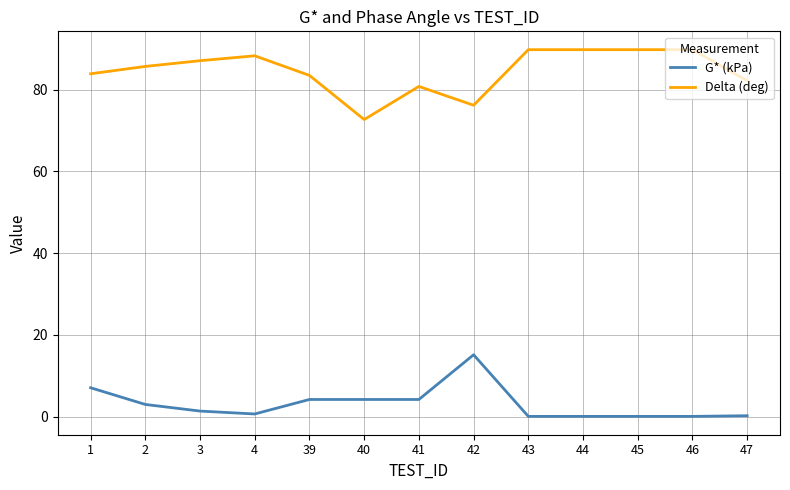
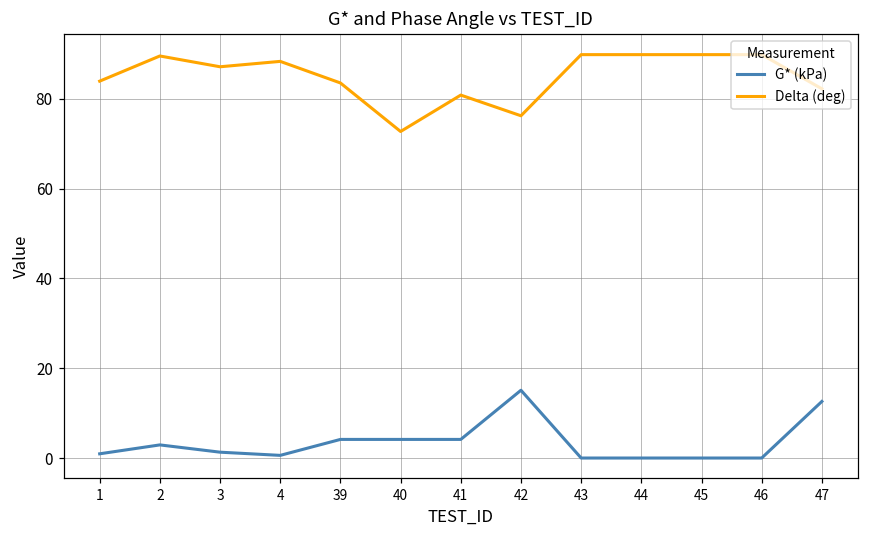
G* (kPa), 1: 7 -> 1
Delta (deg), 2: 86 -> 90
G* (kPa), 47: 0 -> 13
